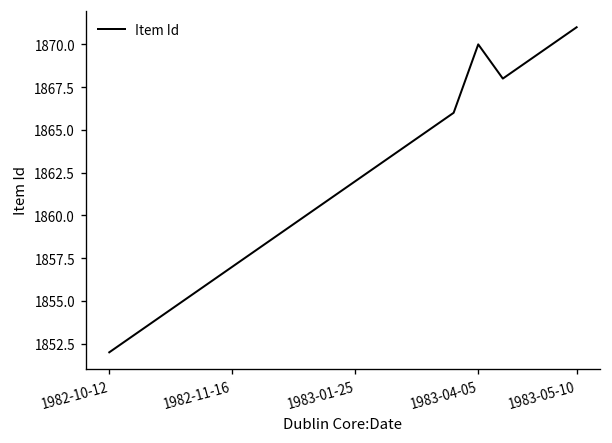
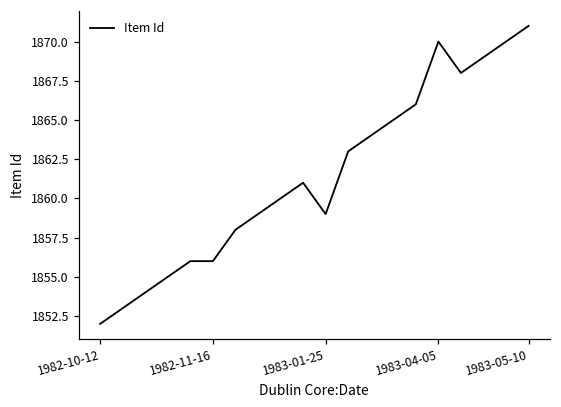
1982-11-16: 1857 -> 1856
1983-01-25: 1862 -> 1859
